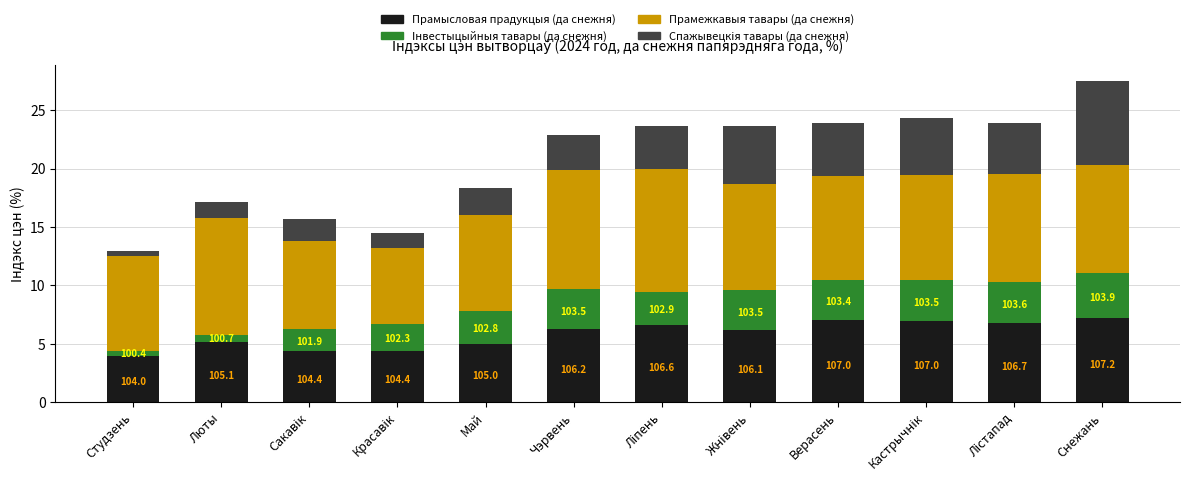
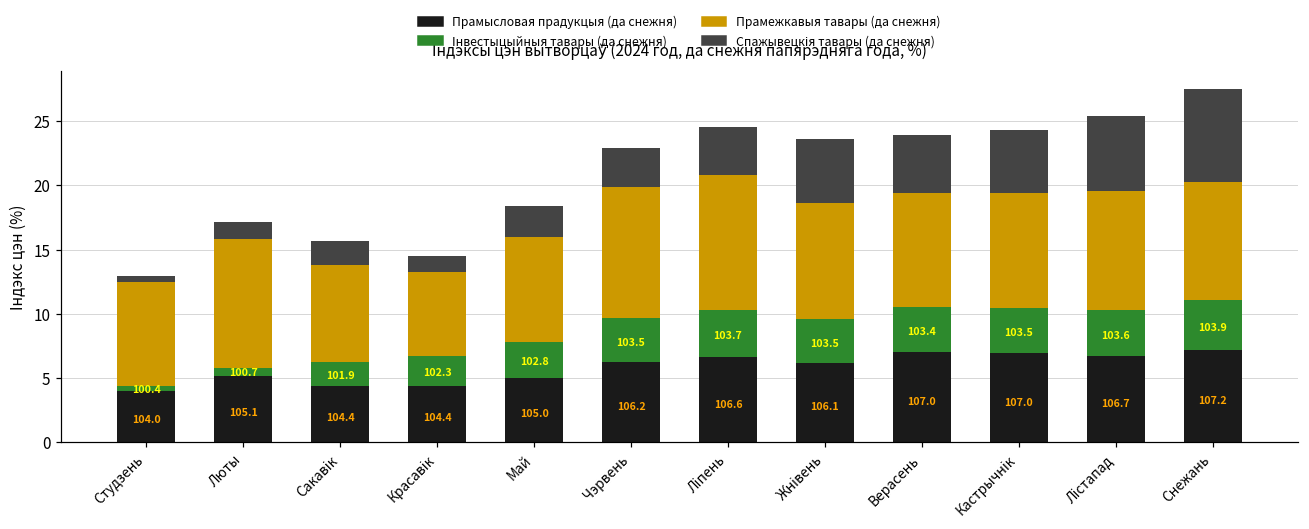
Інвестыцыйныя тавары (да снежня), Ліпень: 102.9 -> 103.7
Спажывецкія тавары (да снежня), Лістапад: 4.3 -> 5.8
